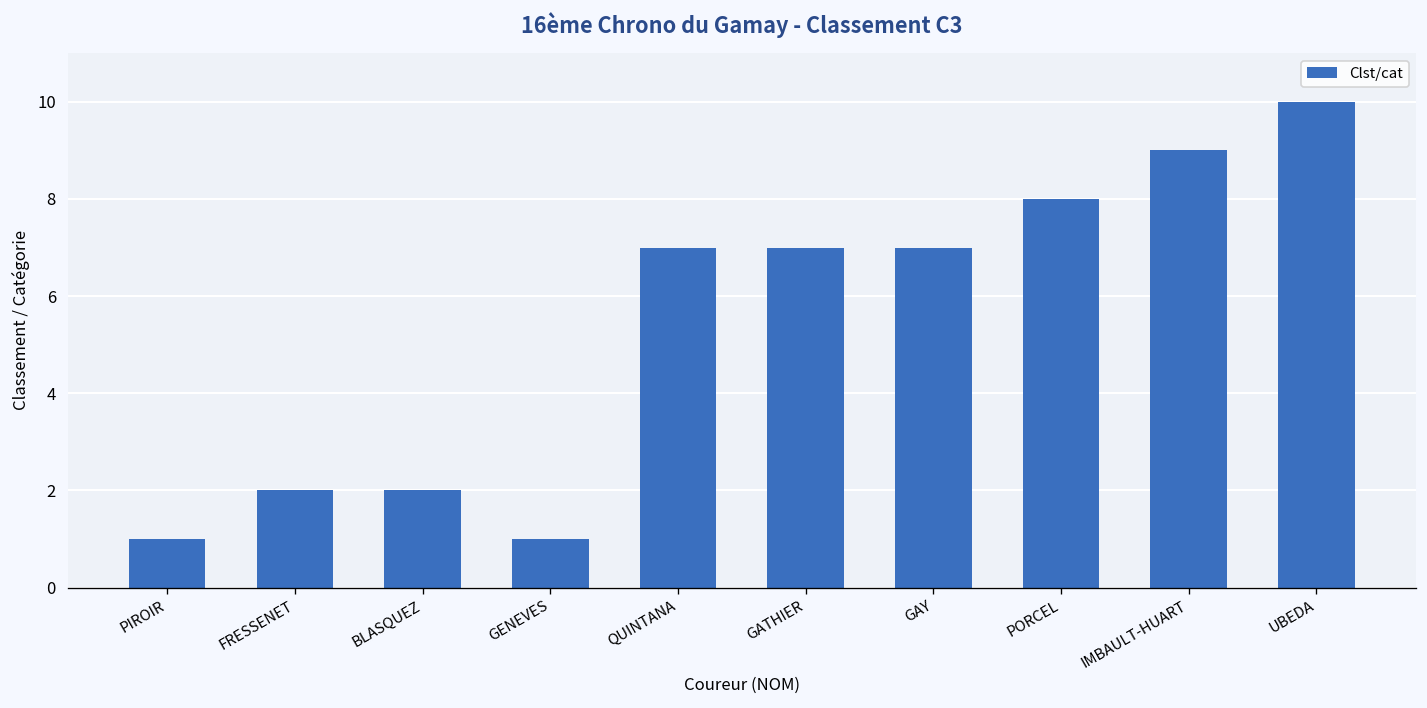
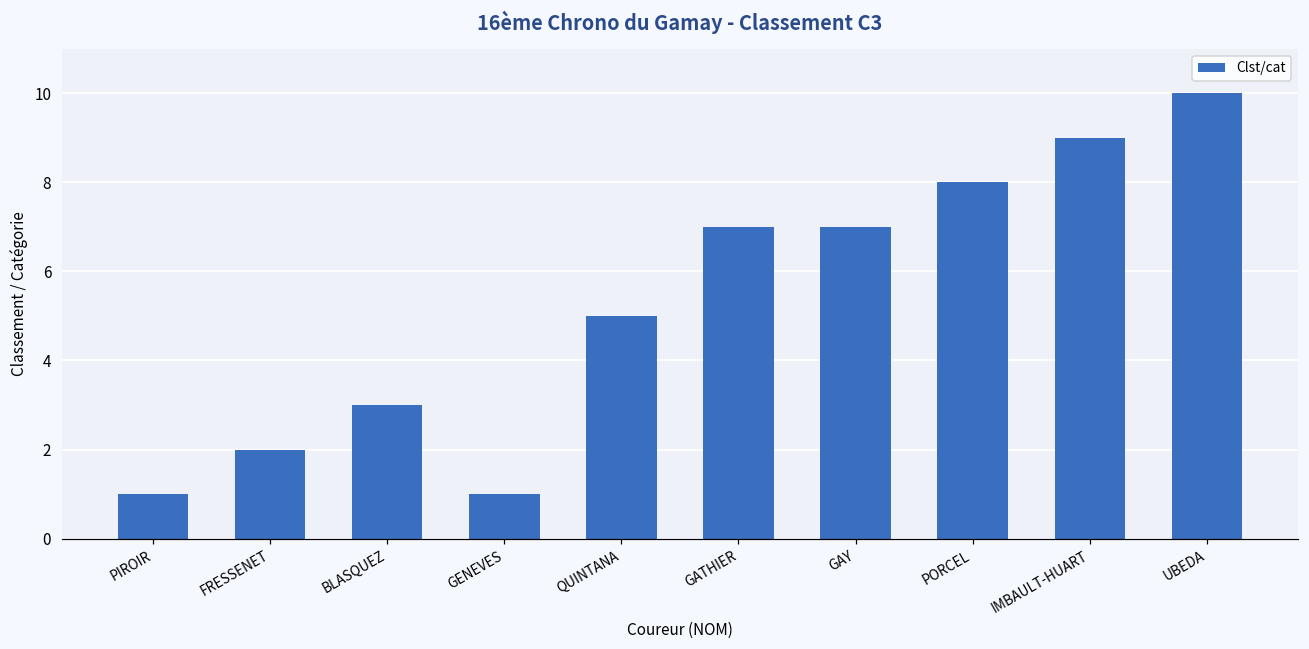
BLASQUEZ: 2 -> 3
QUINTANA: 7 -> 5
